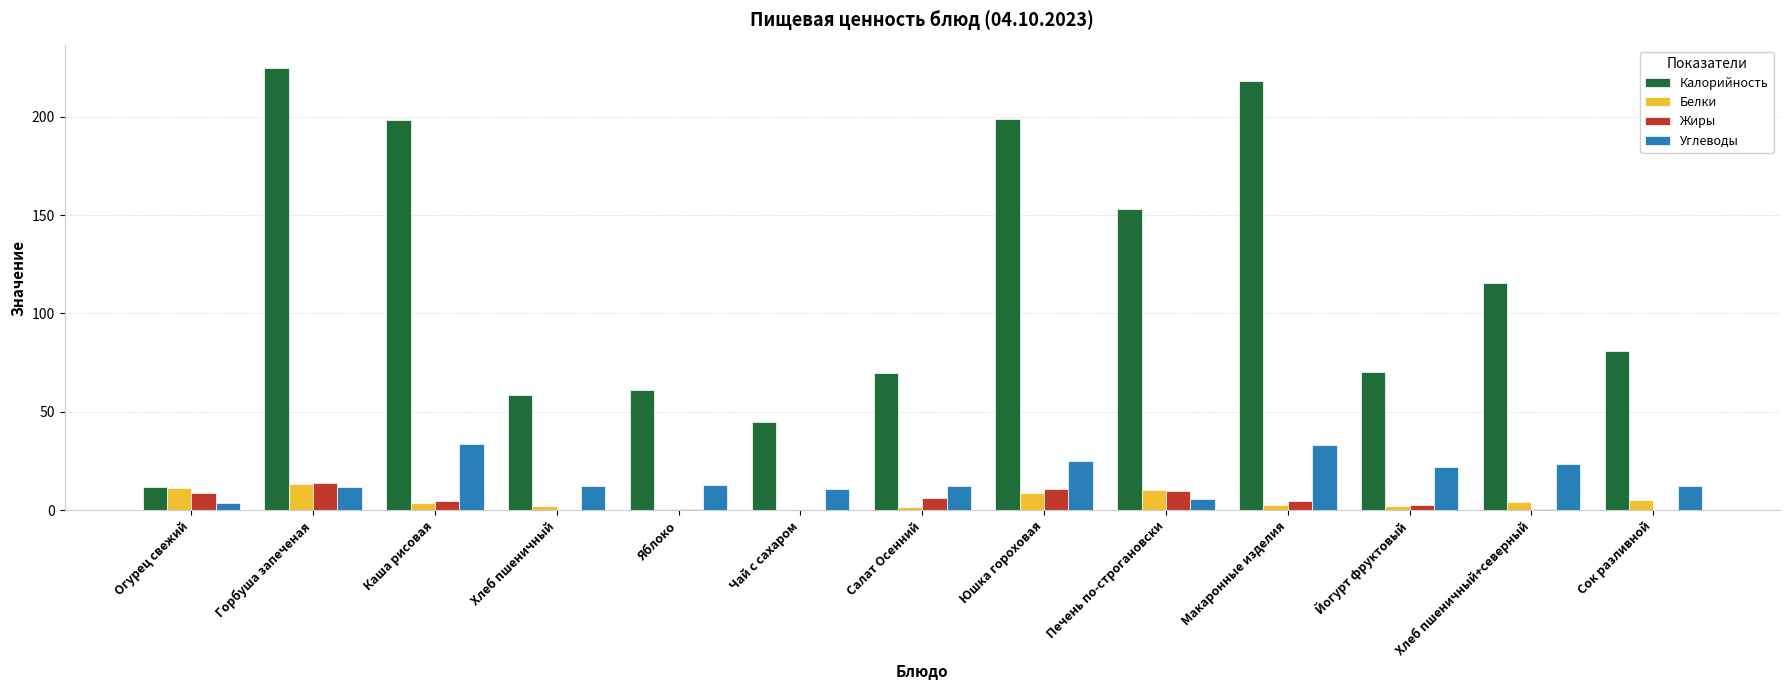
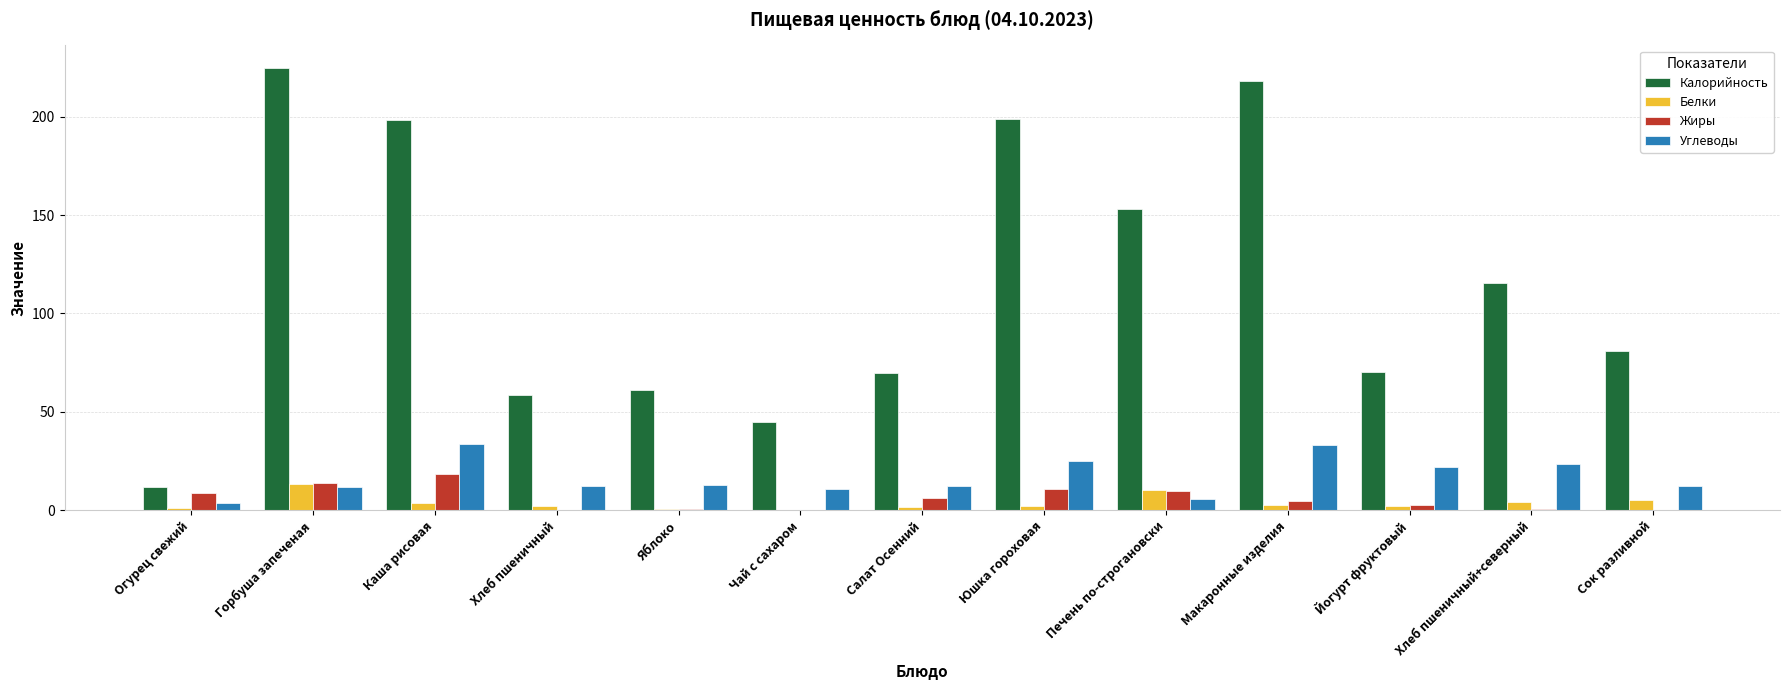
Белки, Огурец свежий: 11 -> 1
Жиры, Каша рисовая: 5 -> 18
Белки, Юшка гороховая: 9 -> 2
